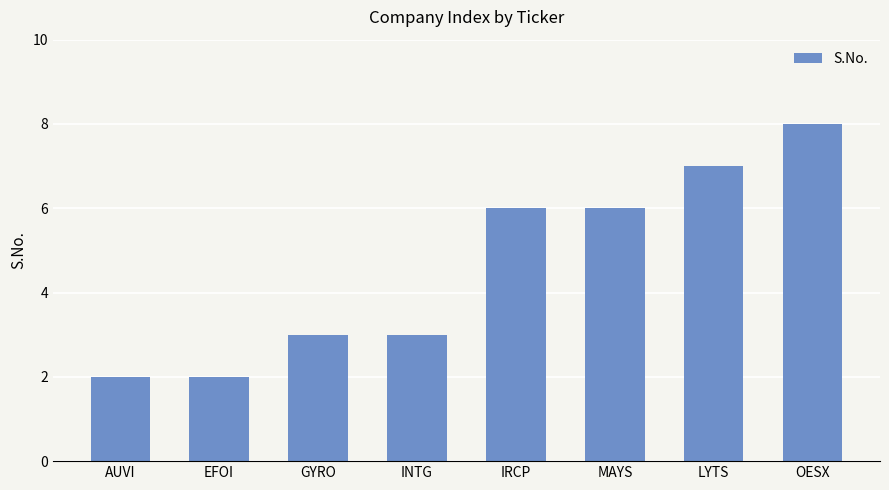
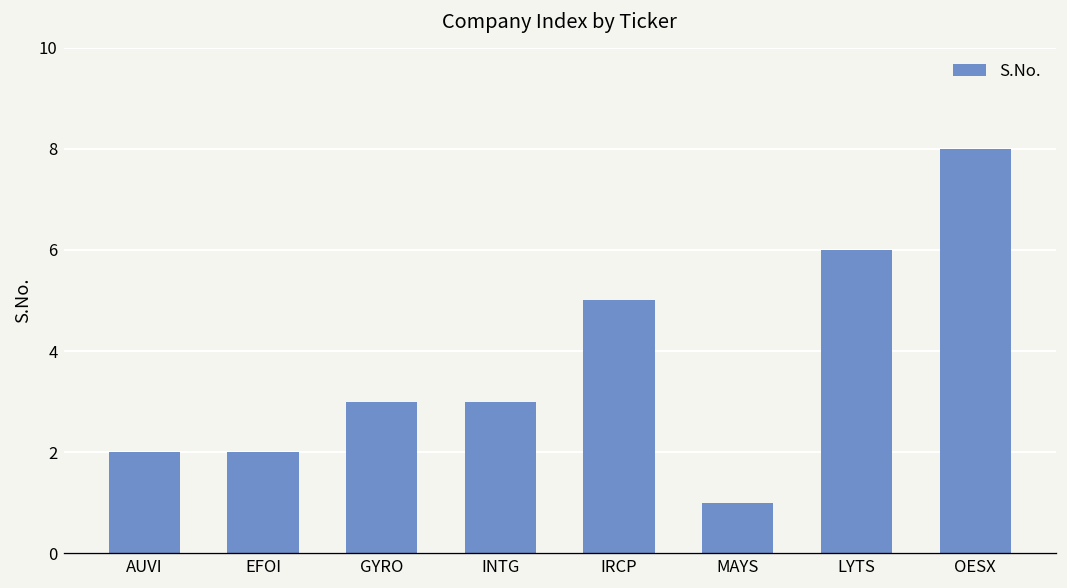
IRCP: 6 -> 5
MAYS: 6 -> 1
LYTS: 7 -> 6
